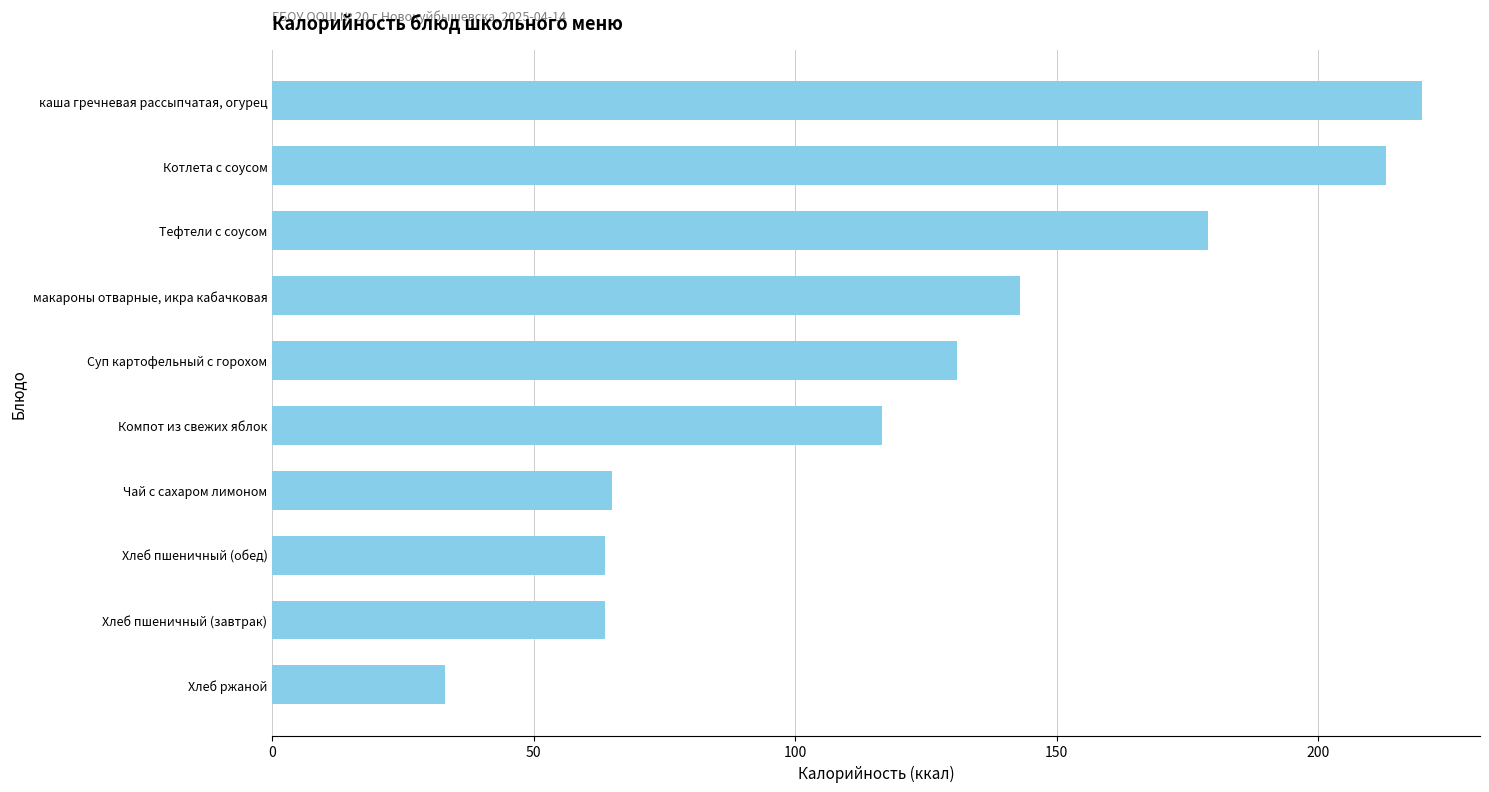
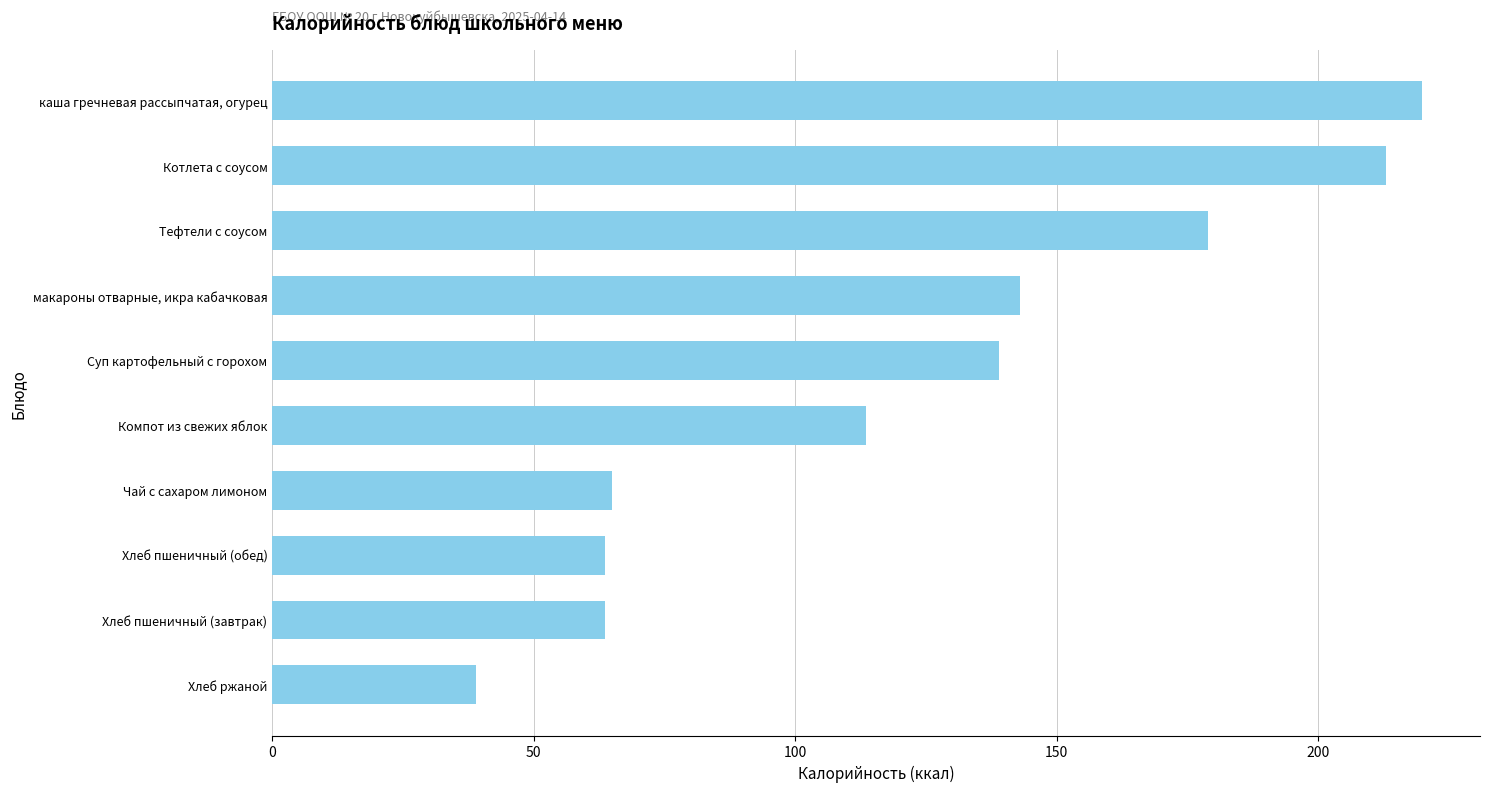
Суп картофельный с горохом: 131 -> 139
Компот из свежих яблок: 117 -> 114
Хлеб ржаной: 33 -> 39
